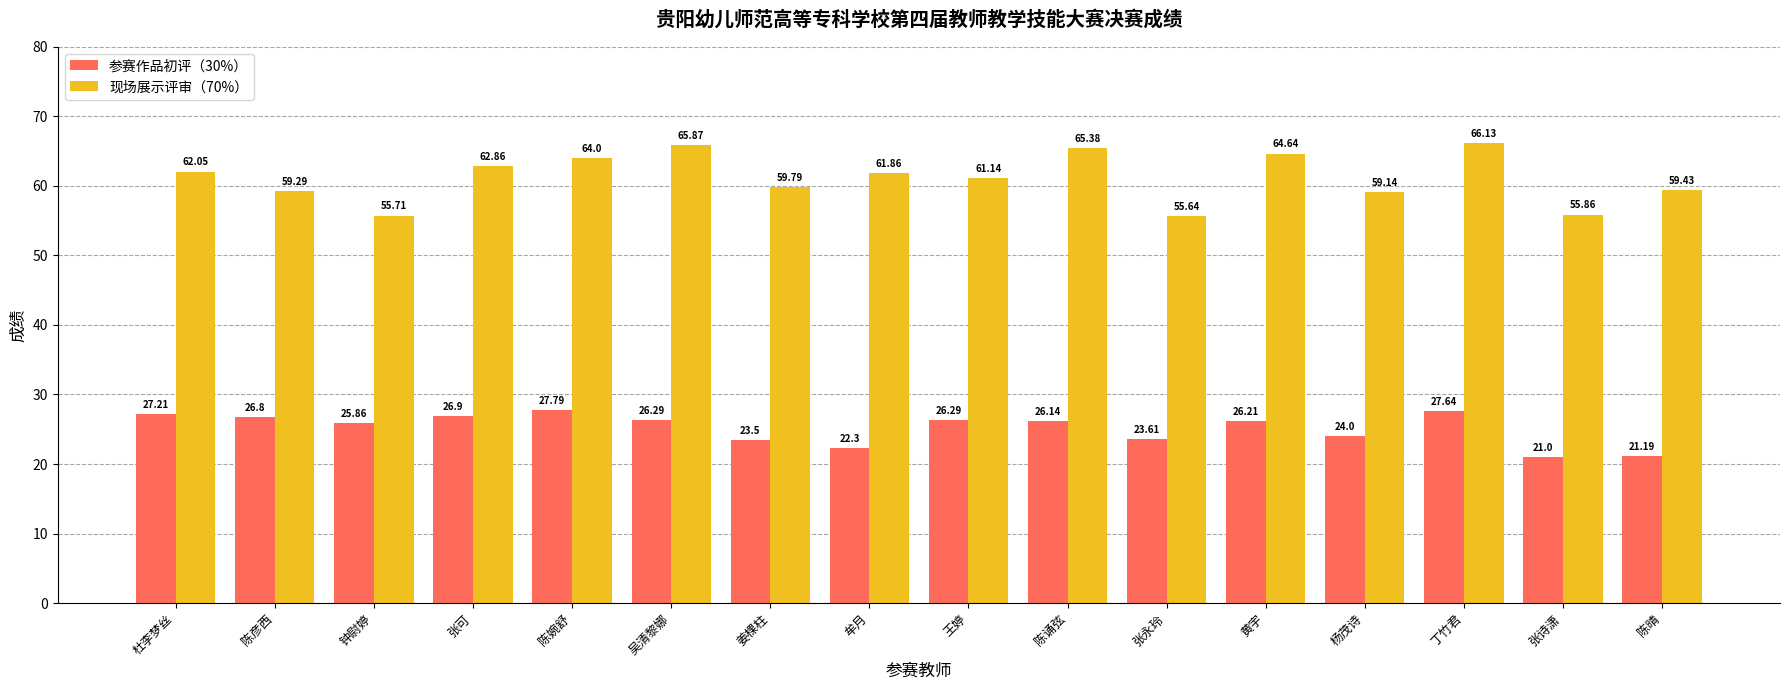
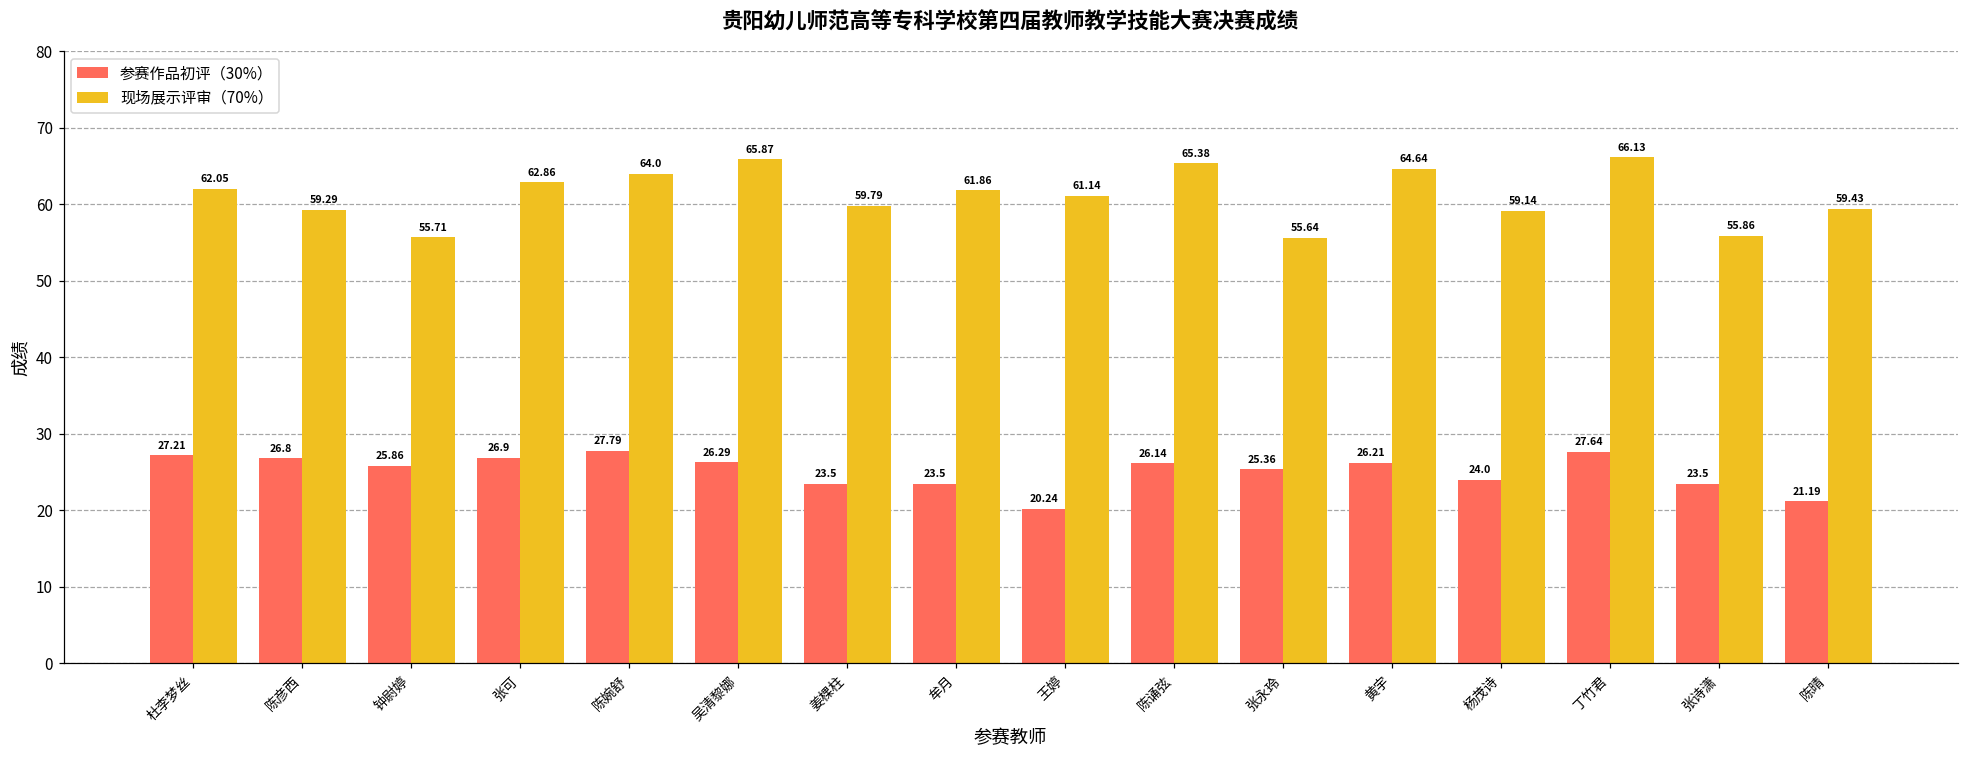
参赛作品初评（30%）, 牟月: 22.3 -> 23.5
参赛作品初评（30%）, 王婷: 26.29 -> 20.24
参赛作品初评（30%）, 张永玲: 23.61 -> 25.36
参赛作品初评（30%）, 张诗潇: 21.0 -> 23.5
